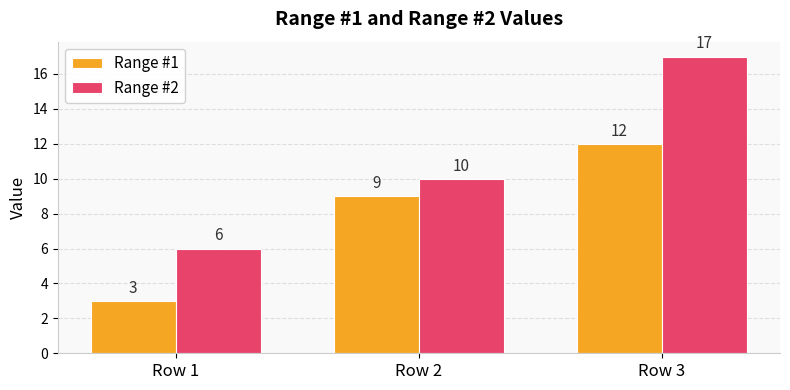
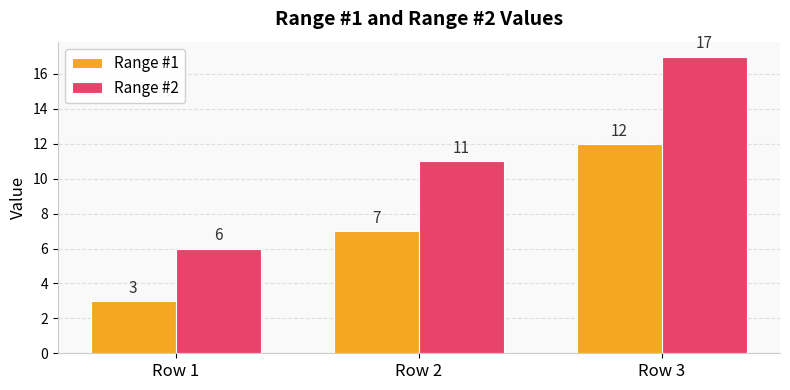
Range #1, Row 2: 9 -> 7
Range #2, Row 2: 10 -> 11
